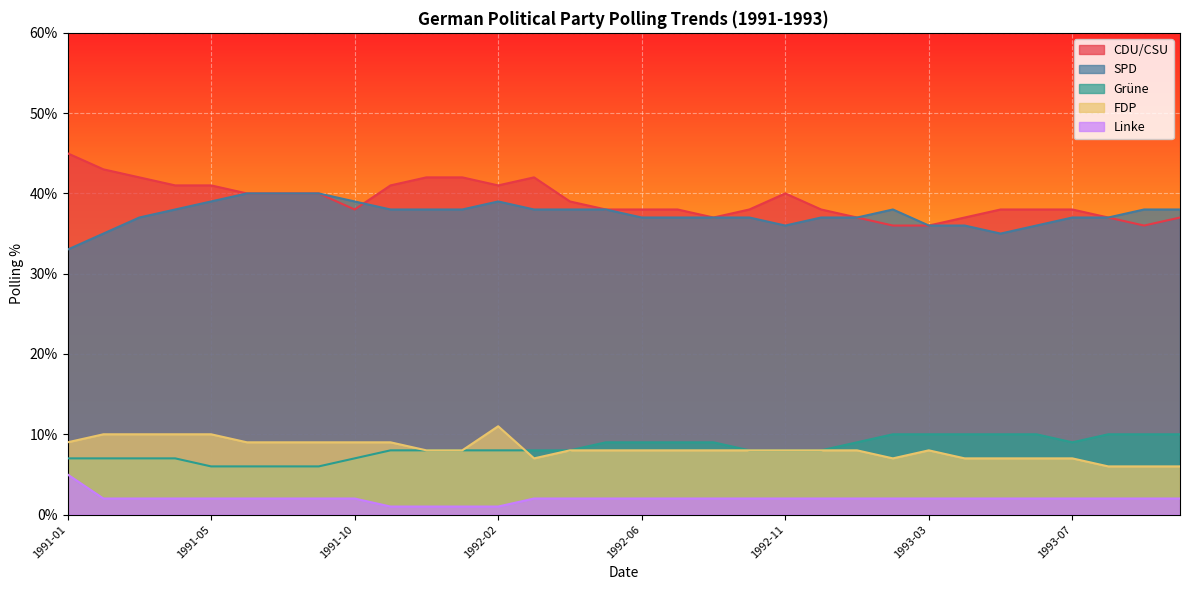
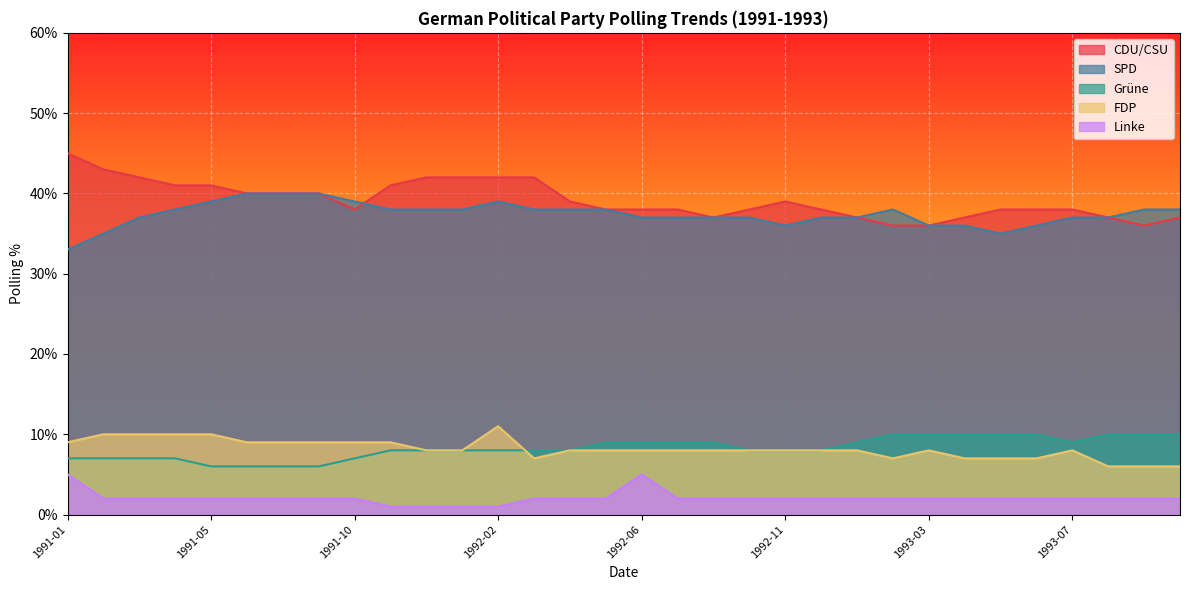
CDU/CSU, 1992-02: 41% -> 42%
Linke, 1992-06: 2% -> 5%
CDU/CSU, 1992-11: 40% -> 39%
FDP, 1993-07: 7% -> 8%
